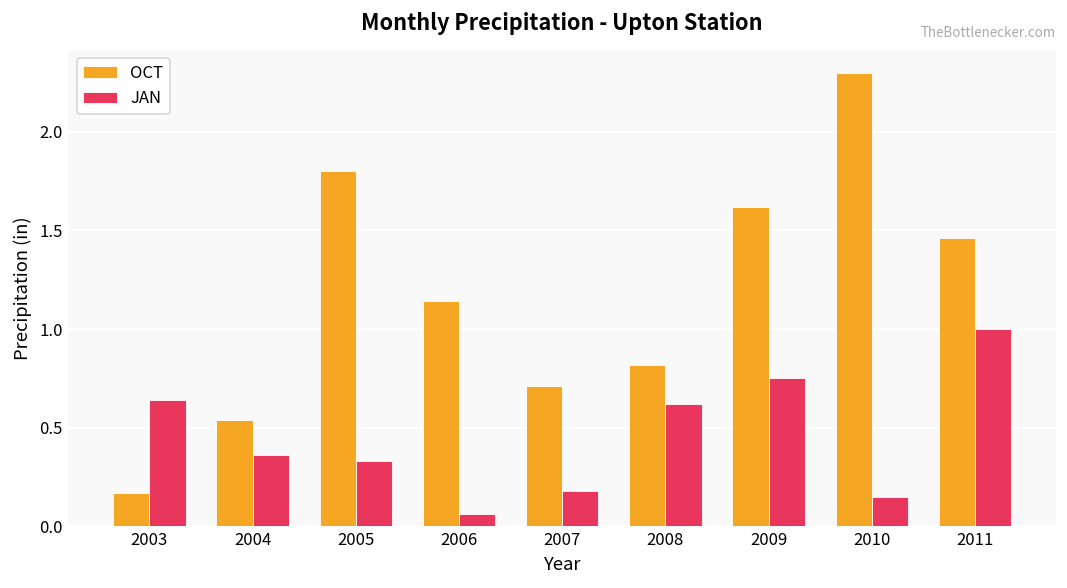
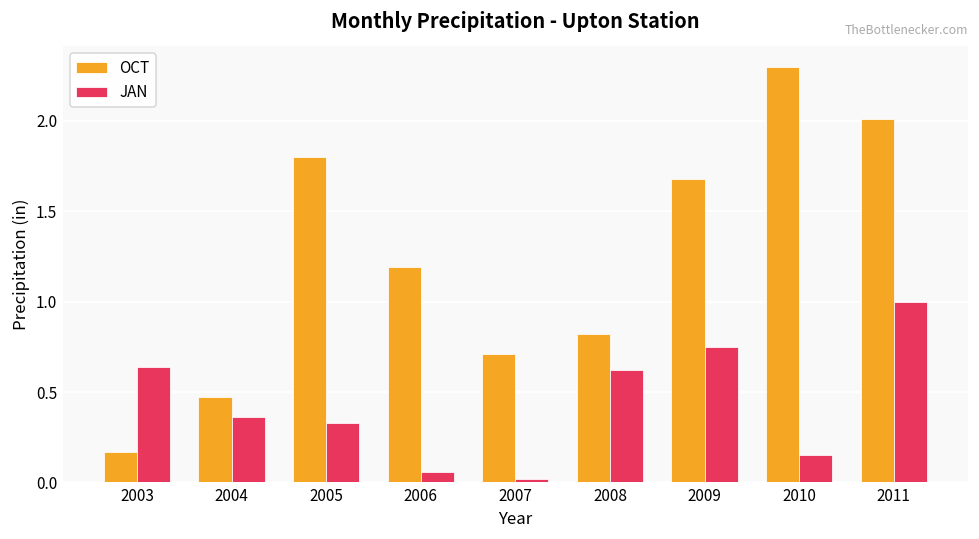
OCT, 2004: 0.54 -> 0.47
OCT, 2006: 1.14 -> 1.19
JAN, 2007: 0.18 -> 0.02
OCT, 2009: 1.62 -> 1.68
OCT, 2011: 1.46 -> 2.01
